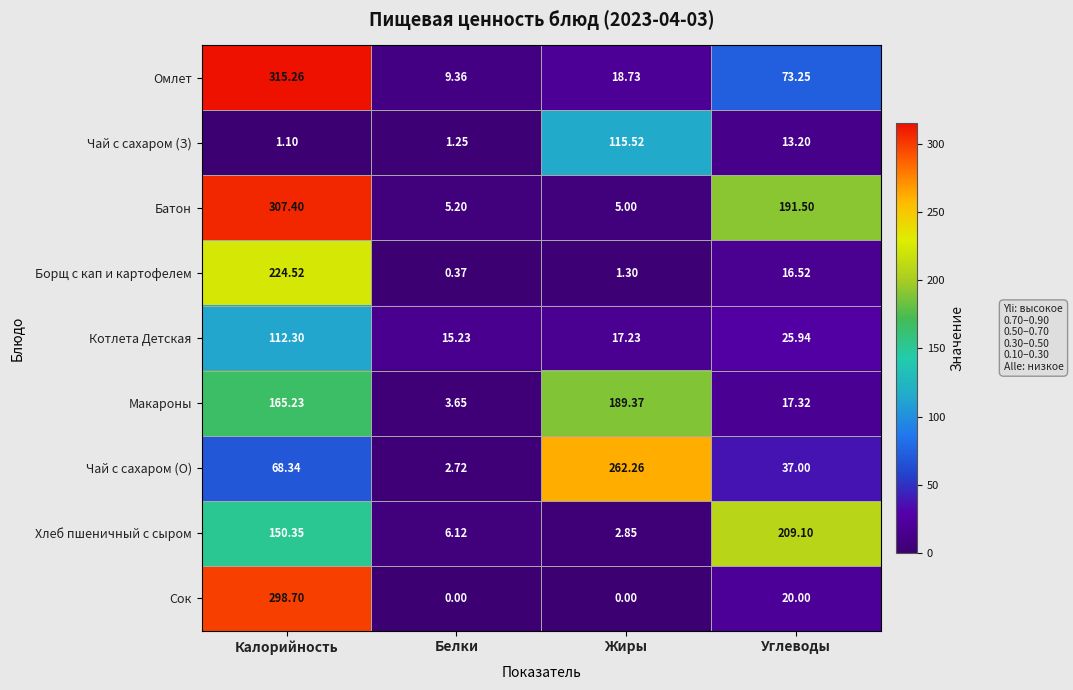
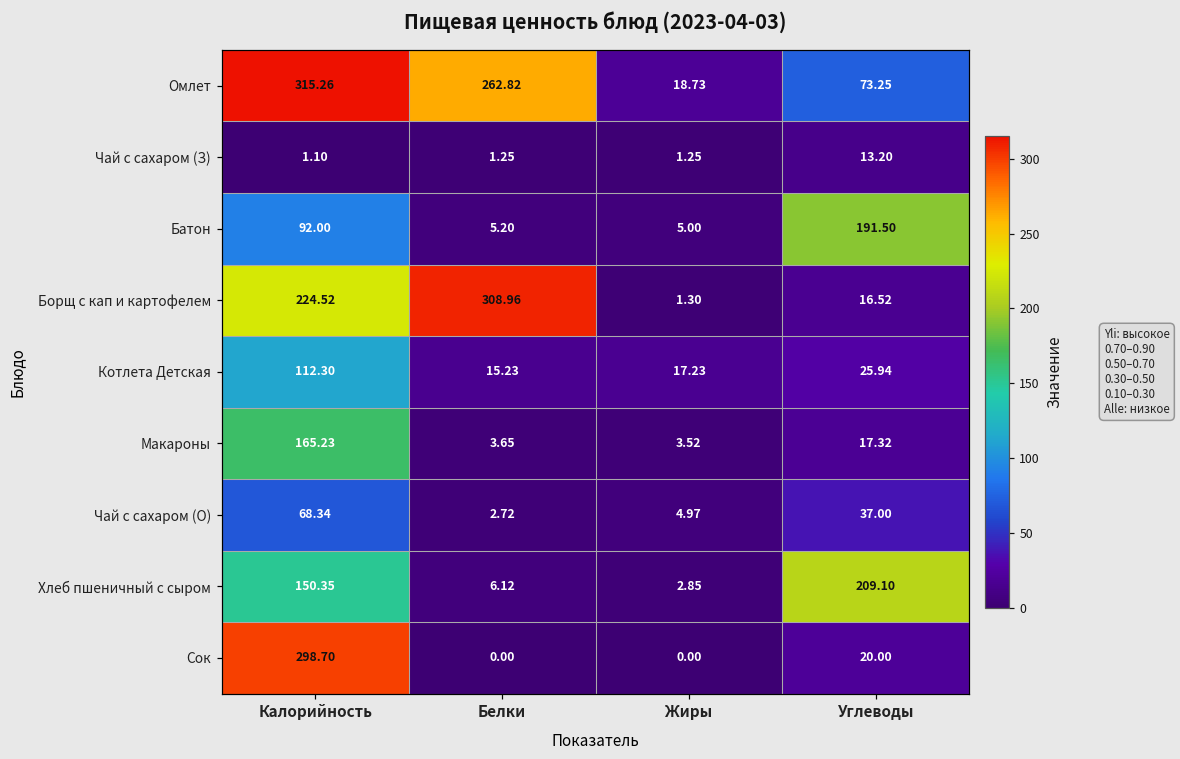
Омлет, Белки: 9.36 -> 262.82
Чай с сахаром (З), Жиры: 115.52 -> 1.25
Батон, Калорийность: 307.40 -> 92.00
Борщ с кап и картофелем, Белки: 0.37 -> 308.96
Макароны, Жиры: 189.37 -> 3.52
Чай с сахаром (О), Жиры: 262.26 -> 4.97
